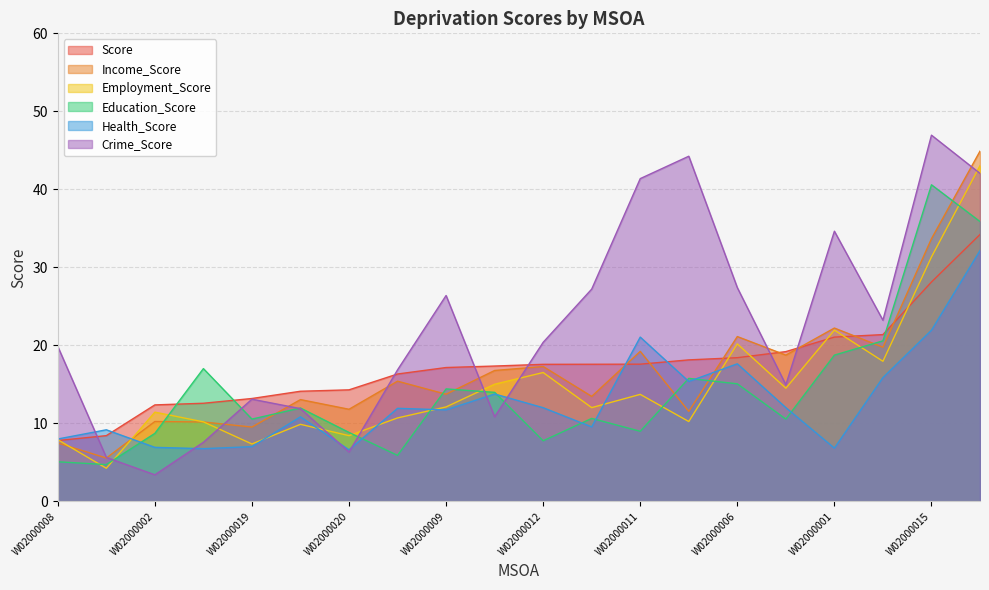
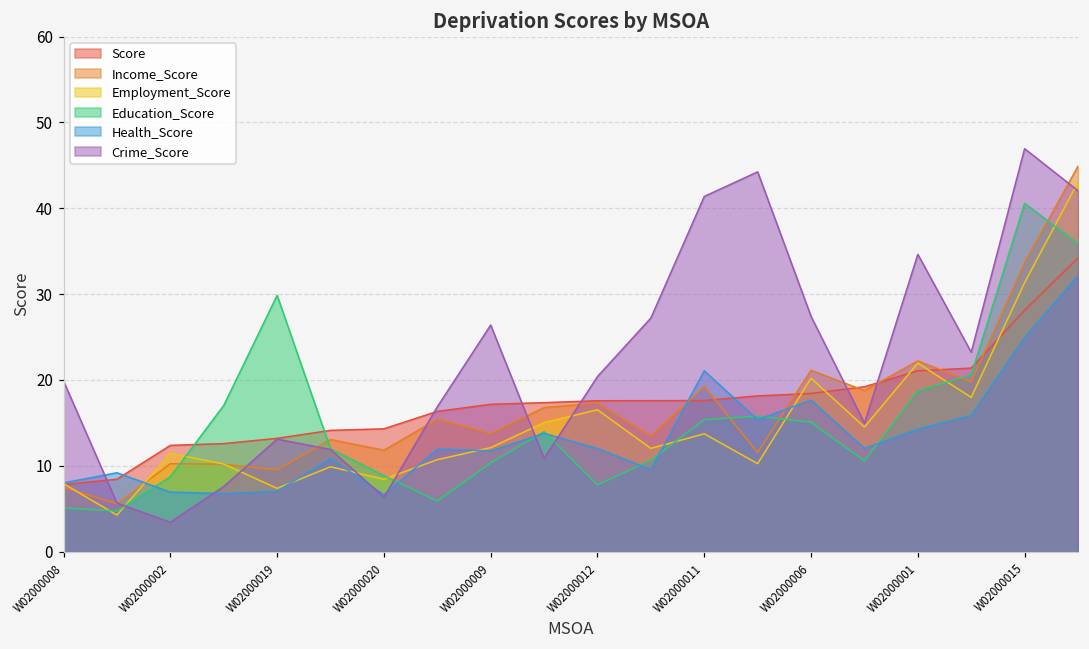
Education_Score, W02000019: 11 -> 30
Education_Score, W02000009: 14 -> 10
Education_Score, W02000011: 9 -> 15
Health_Score, W02000001: 7 -> 14
Health_Score, W02000015: 22 -> 25
